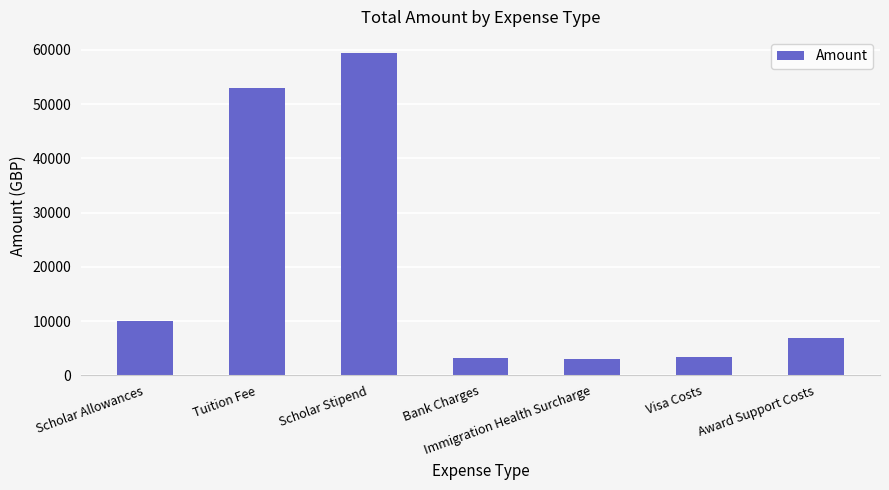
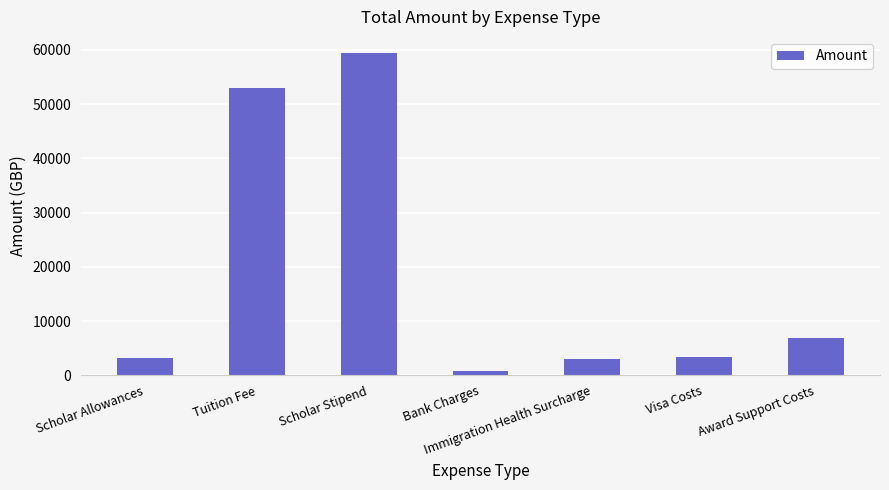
Scholar Allowances: 10000 -> 3000
Bank Charges: 3000 -> 1000
